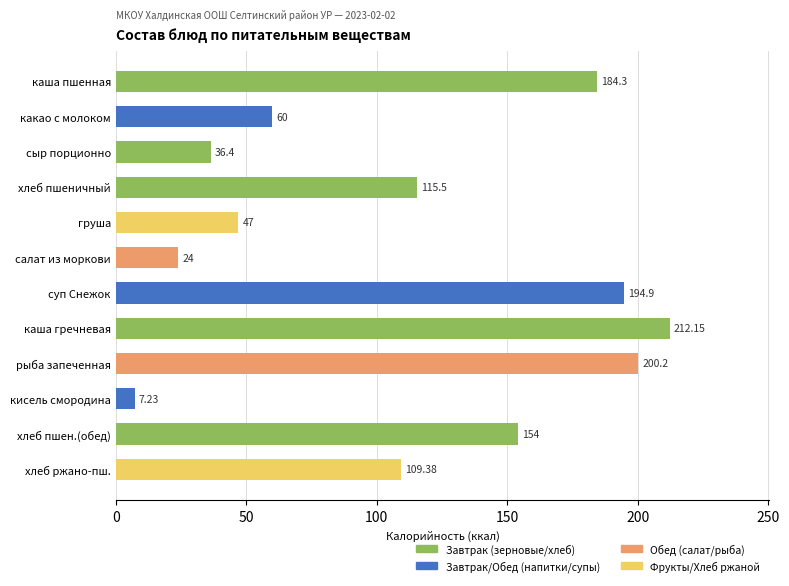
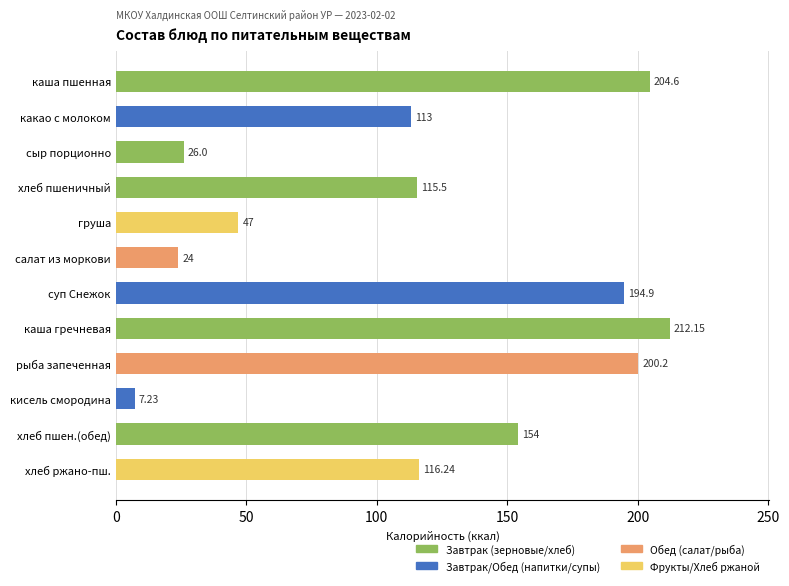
каша пшенная: 184.3 -> 204.6
какао с молоком: 60 -> 113
сыр порционно: 36.4 -> 26.0
хлеб ржано-пш.: 109.38 -> 116.24
